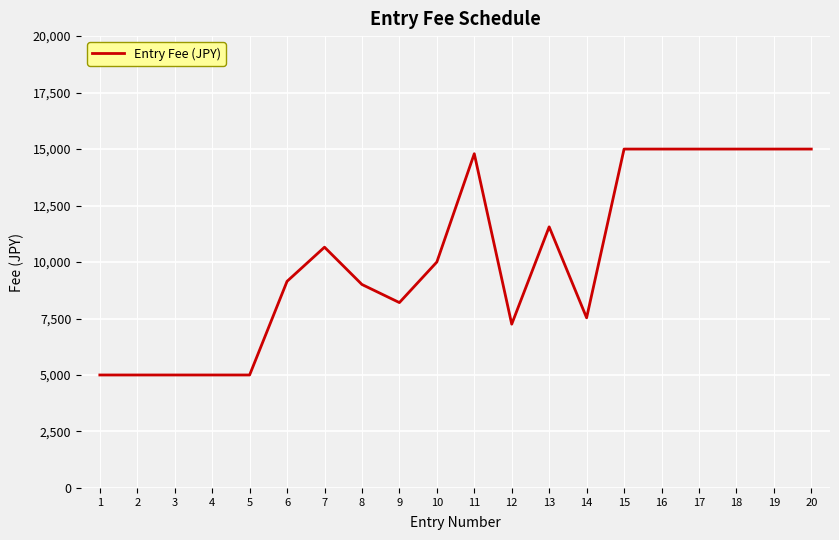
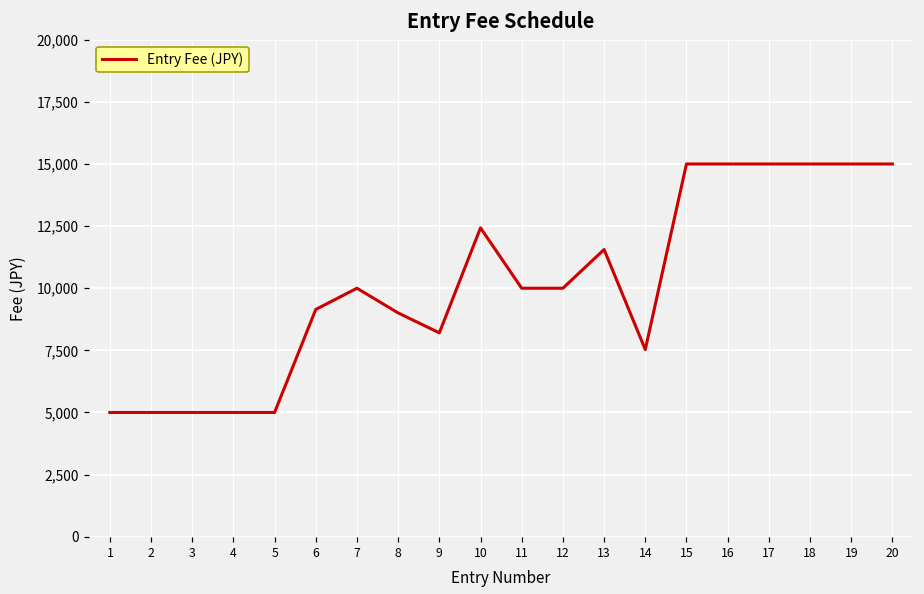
7: 10,700 -> 10,000
10: 10,000 -> 12,400
11: 14,800 -> 10,000
12: 7,300 -> 10,000
